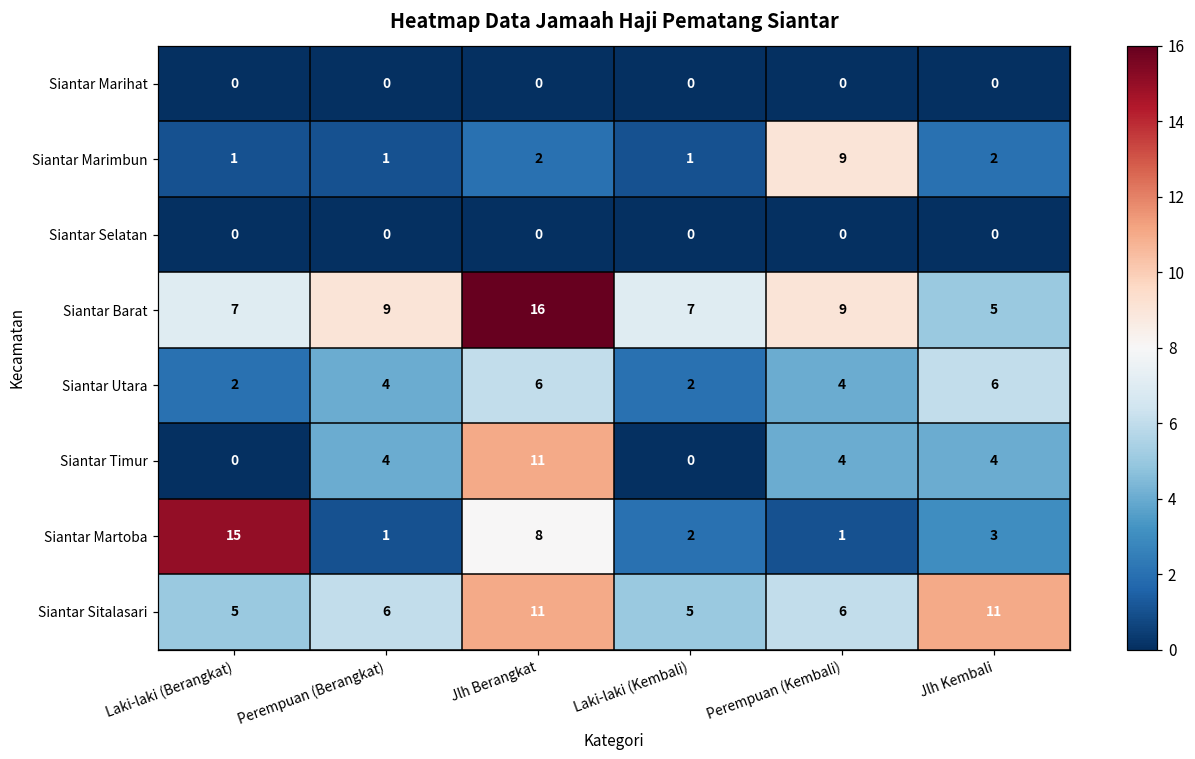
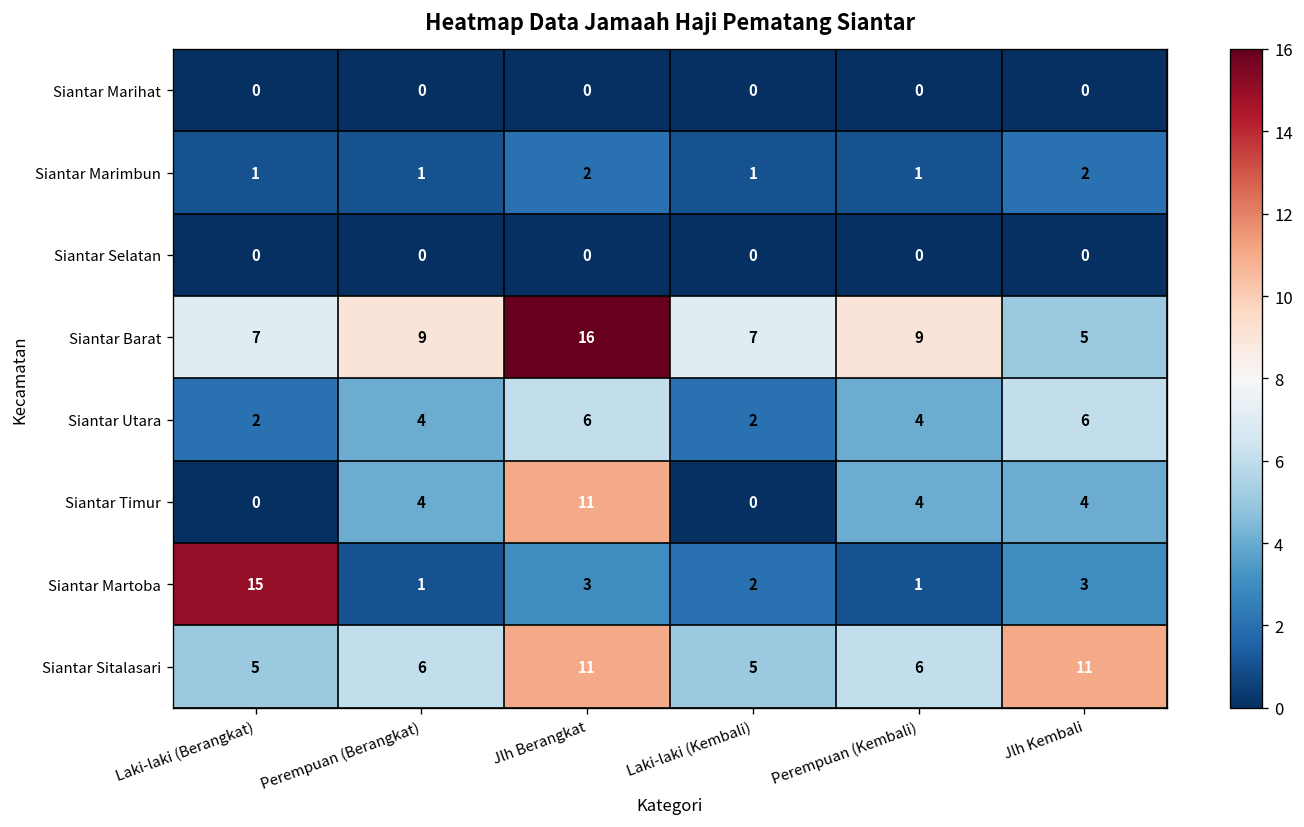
Siantar Marimbun, Perempuan (Kembali): 9 -> 1
Siantar Martoba, Jlh Berangkat: 8 -> 3
